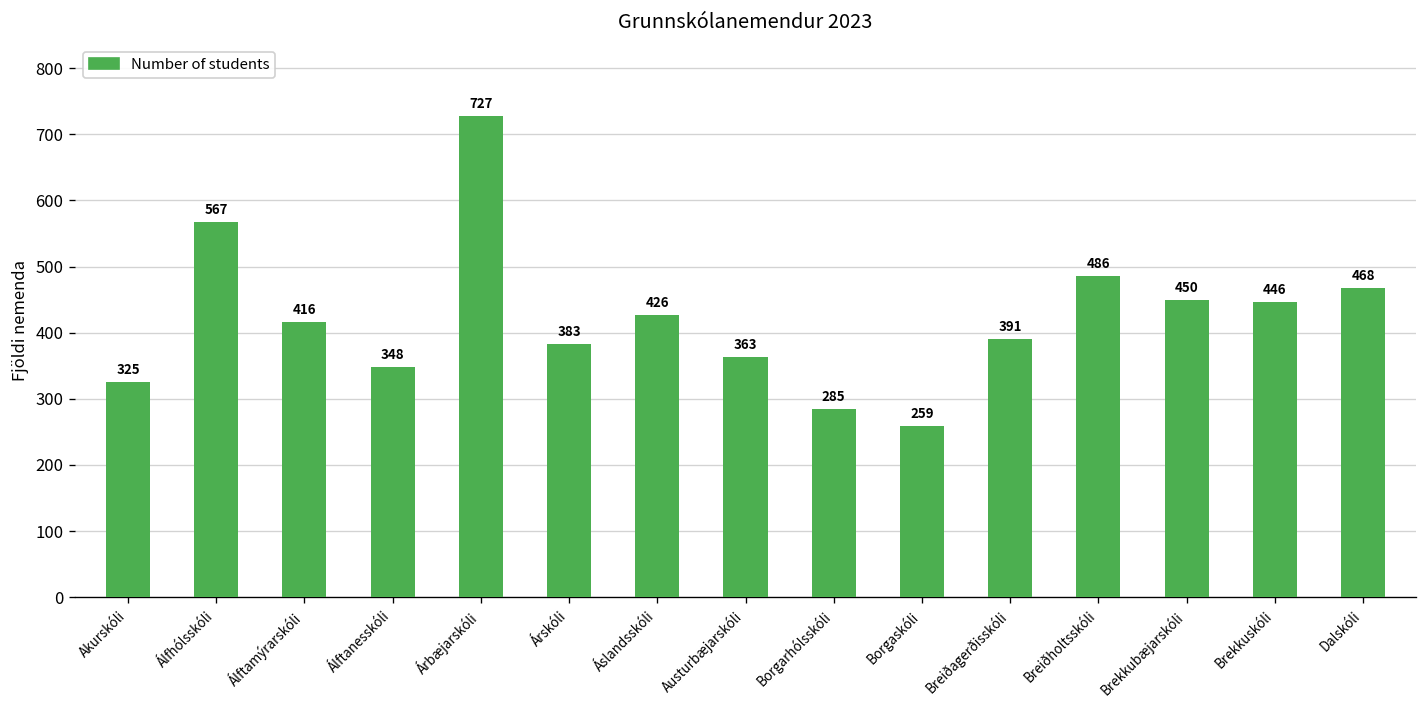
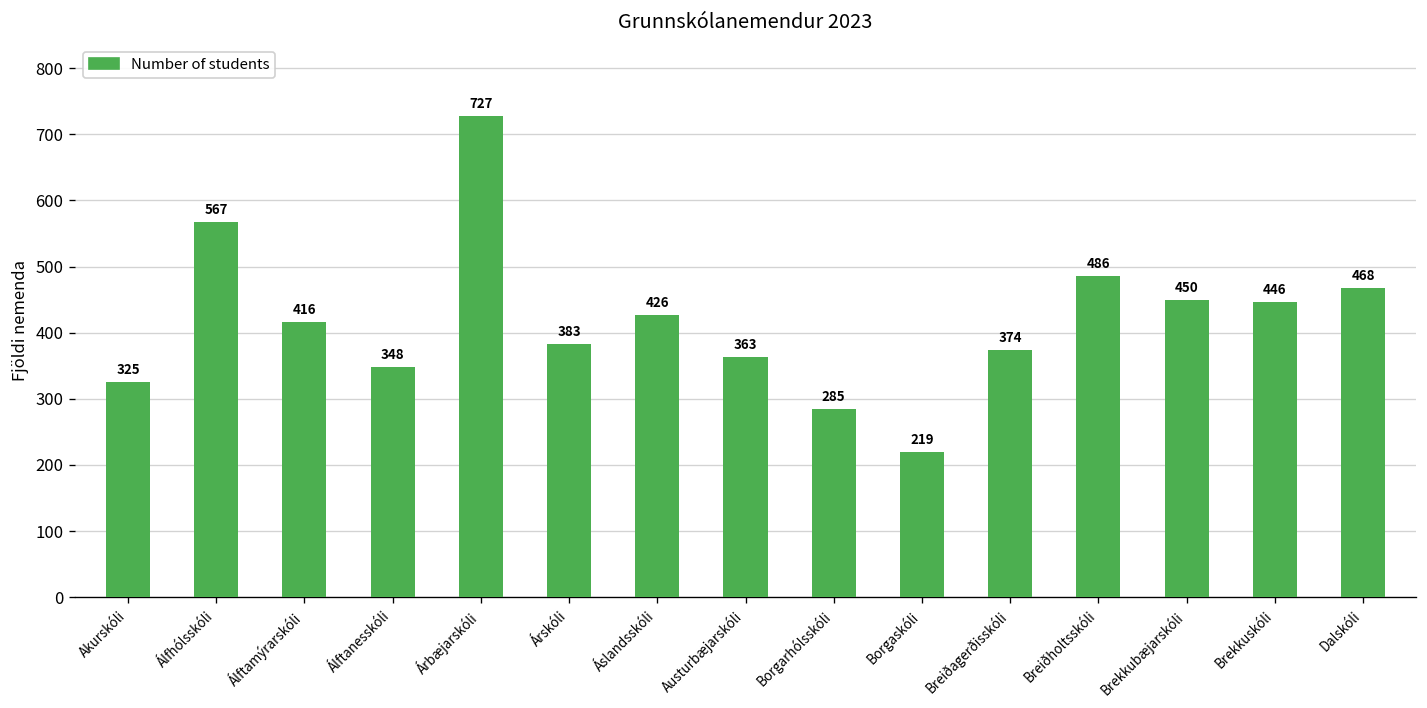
Borgaskóli: 259 -> 219
Breiðagerðisskóli: 391 -> 374
